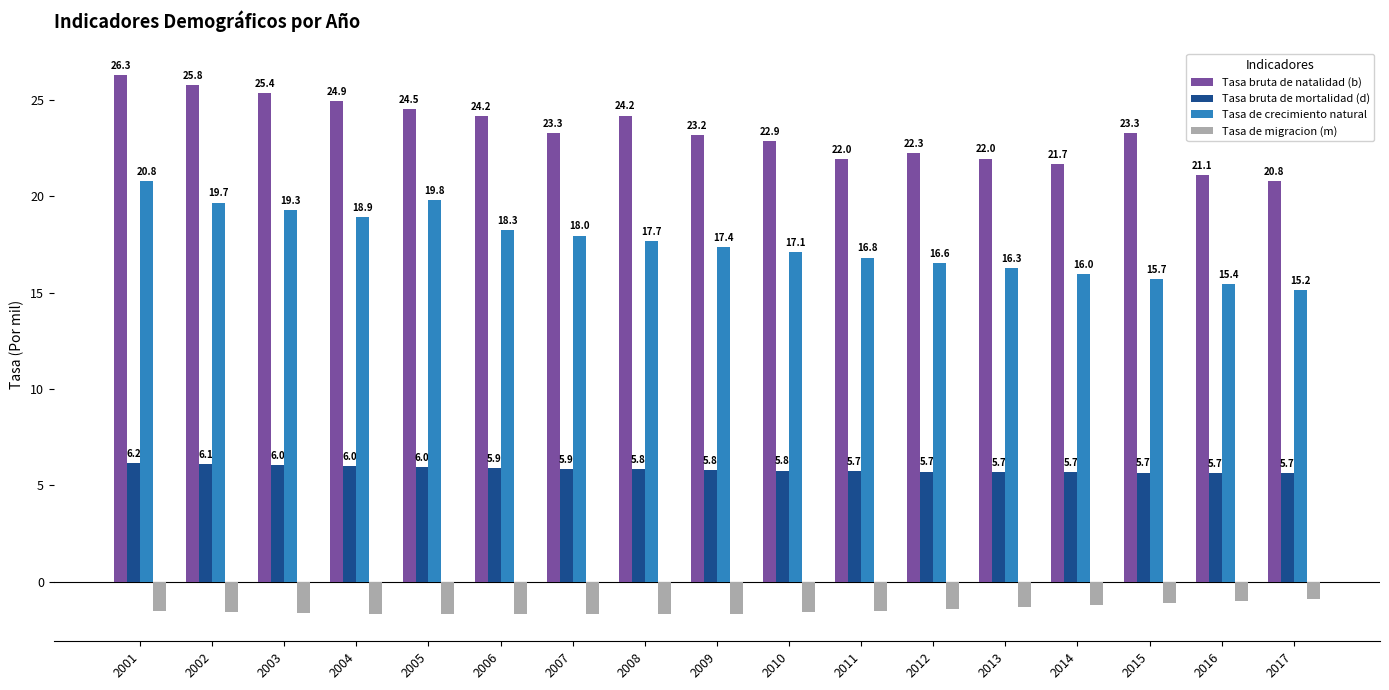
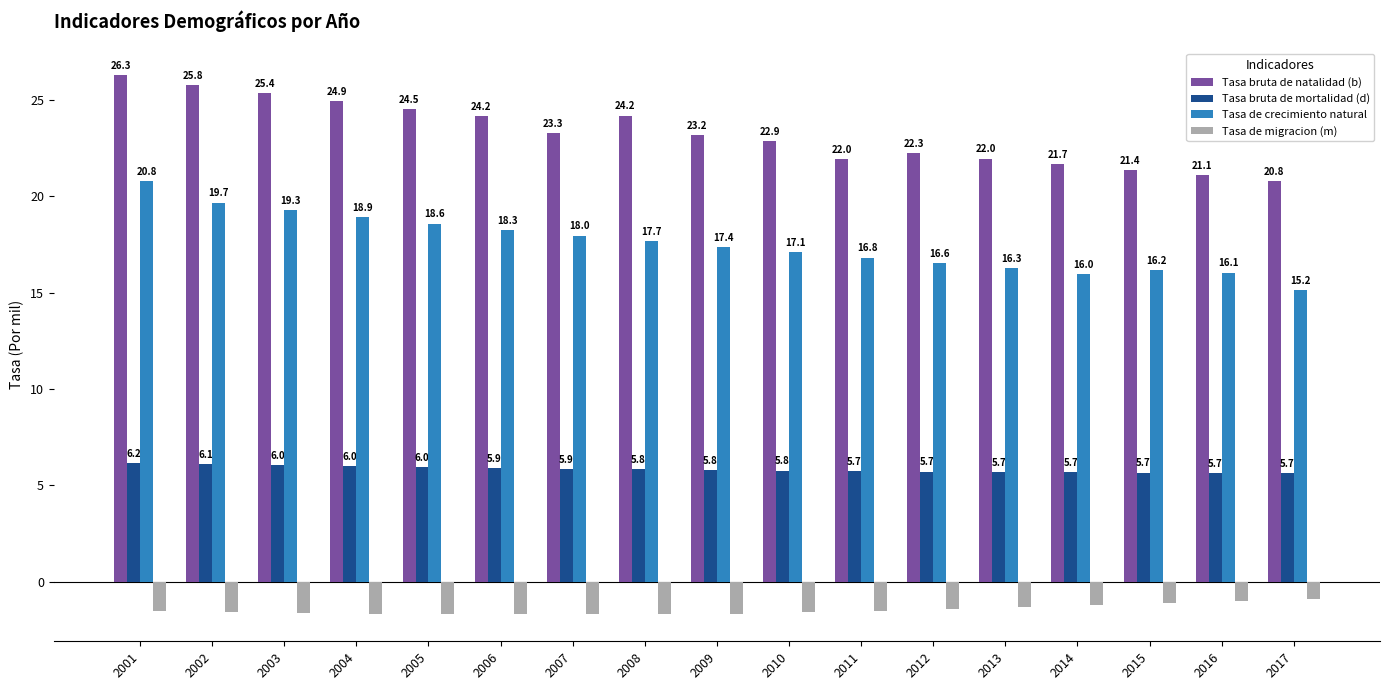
Tasa de crecimiento natural, 2005: 19.8 -> 18.6
Tasa bruta de natalidad (b), 2015: 23.3 -> 21.4
Tasa de crecimiento natural, 2015: 15.7 -> 16.2
Tasa de crecimiento natural, 2016: 15.4 -> 16.1
